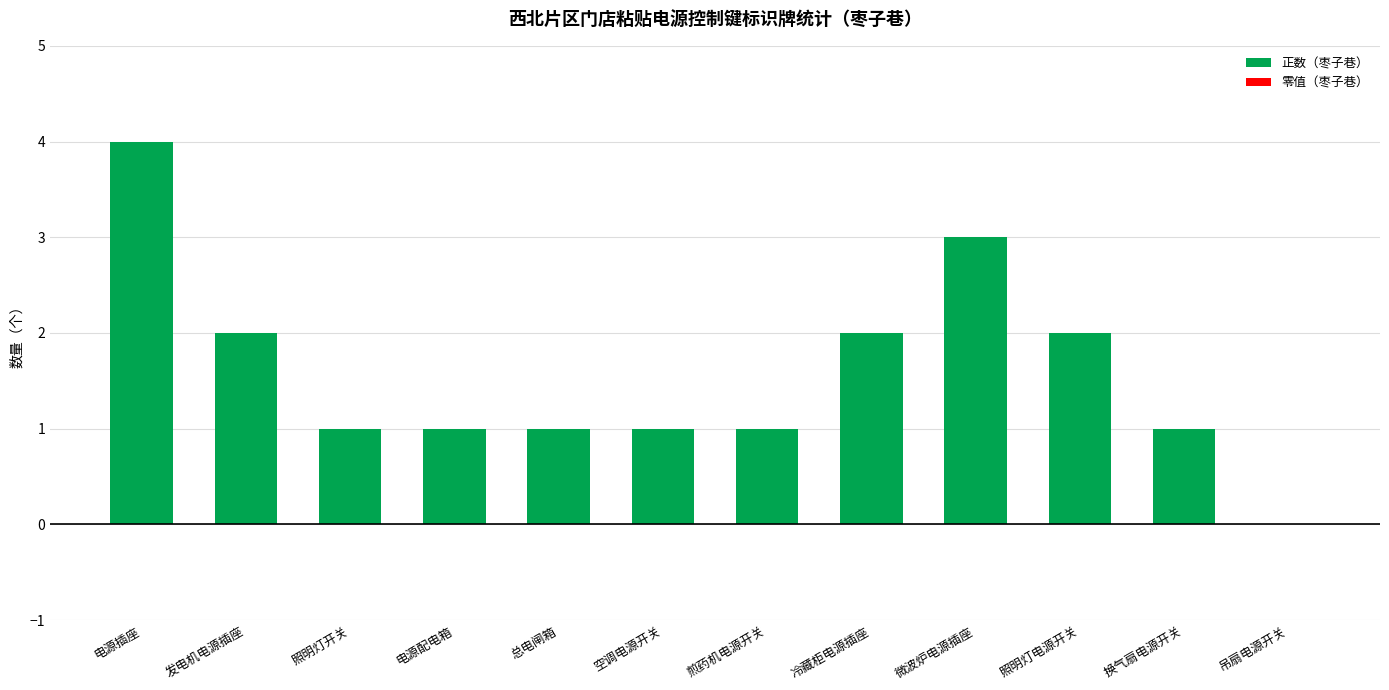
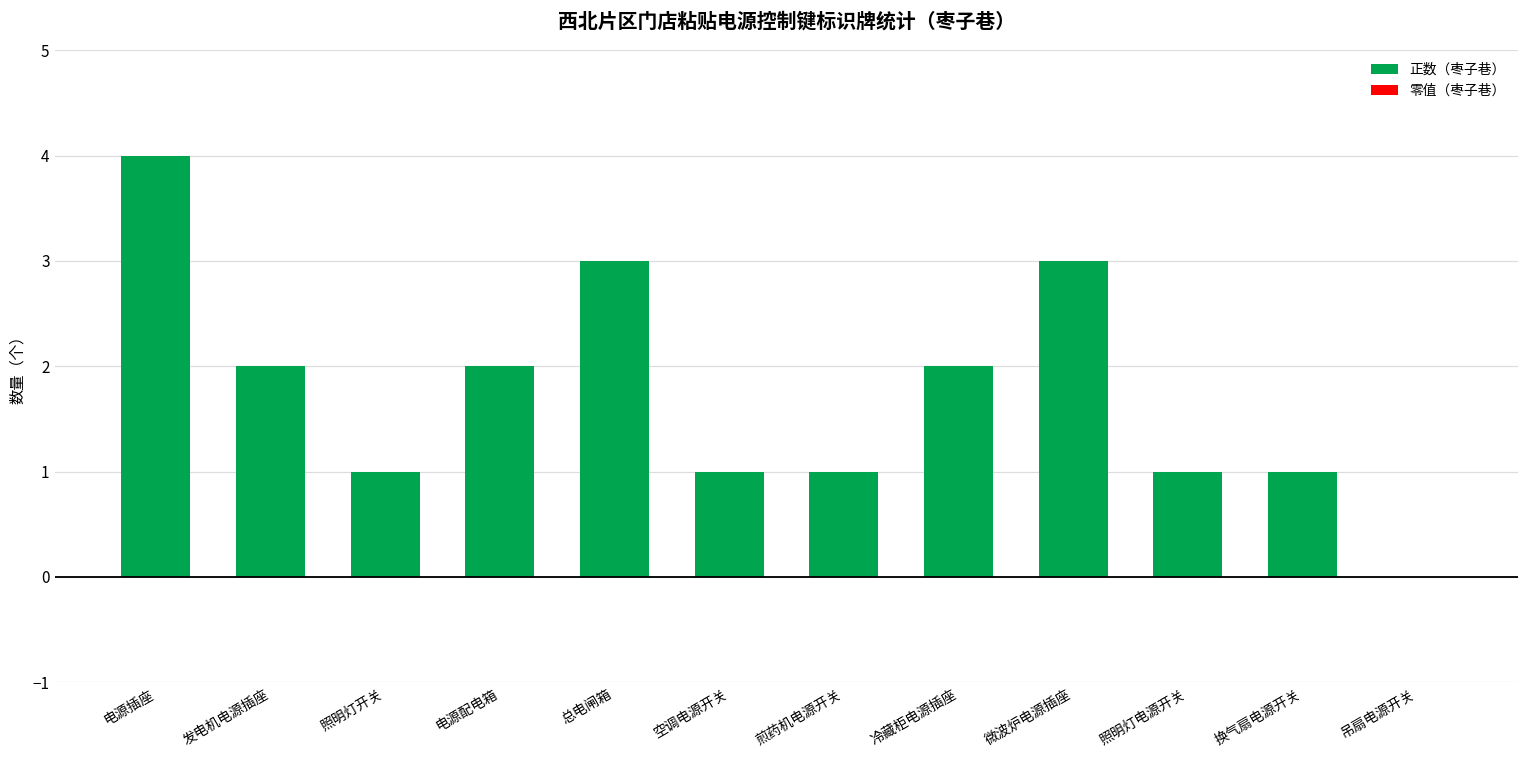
电源配电箱: 1 -> 2
总电闸箱: 1 -> 3
照明灯电源开关: 2 -> 1
